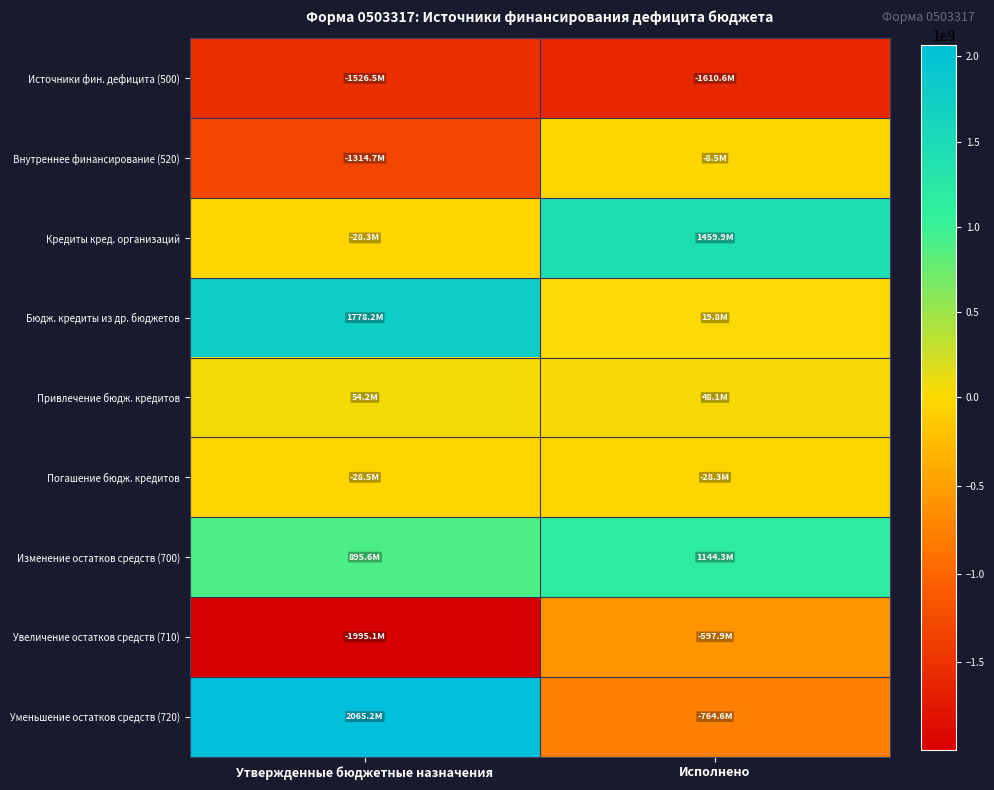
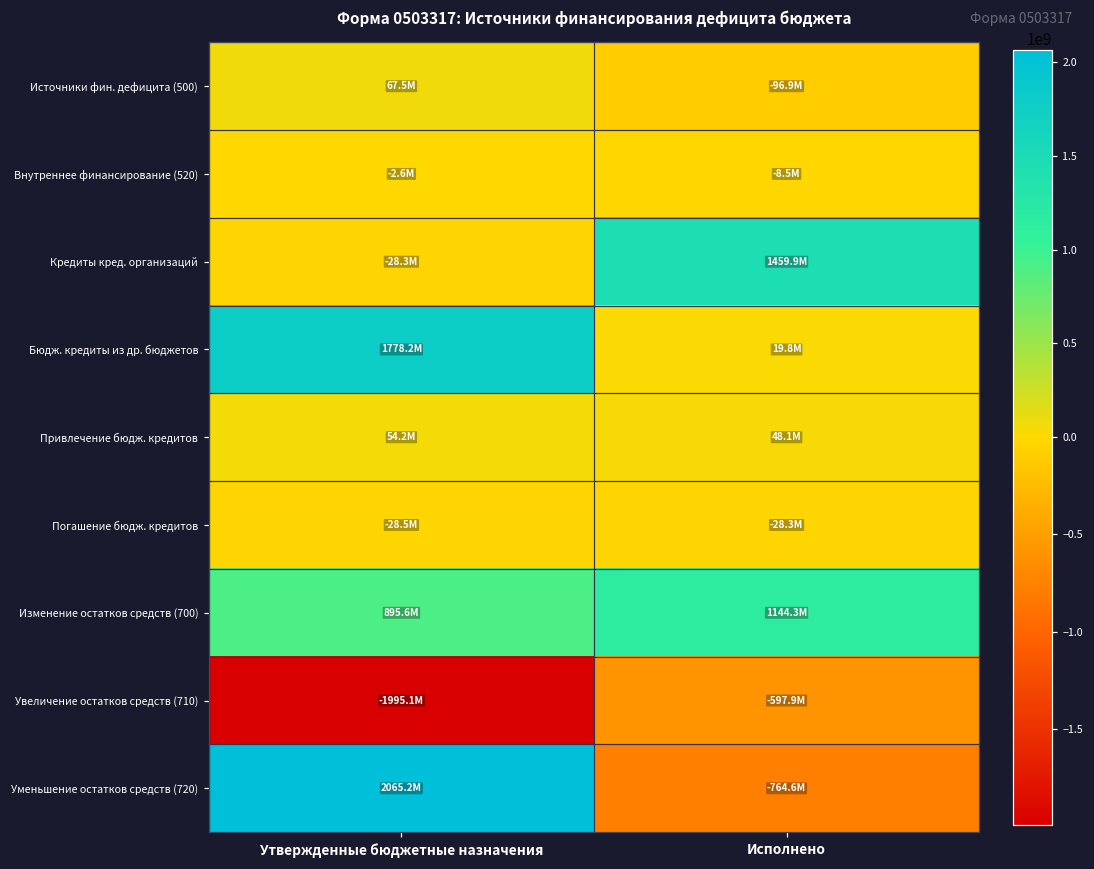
Источники фин. дефицита (500), Утвержденные бюджетные назначения: -1526.5M -> 67.5M
Источники фин. дефицита (500), Исполнено: -1610.6M -> -96.9M
Внутреннее финансирование (520), Утвержденные бюджетные назначения: -1314.7M -> -2.6M
